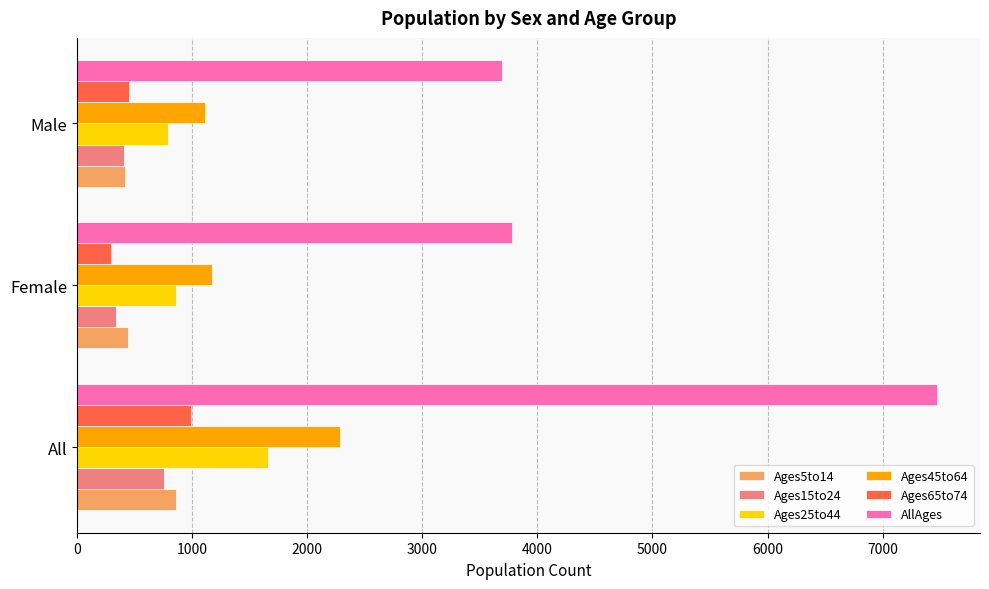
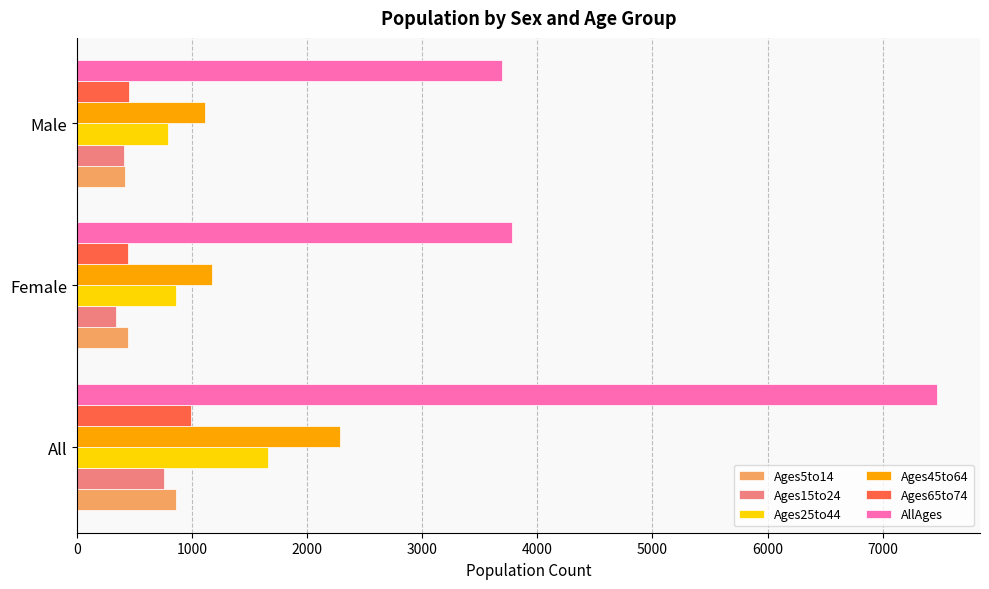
Ages65to74, Female: 300 -> 450
